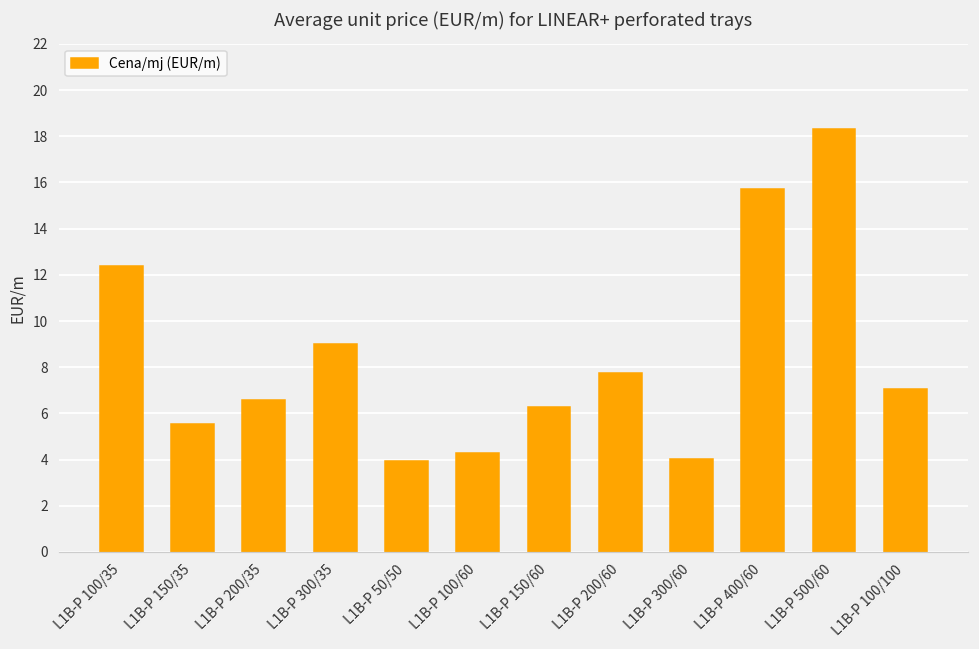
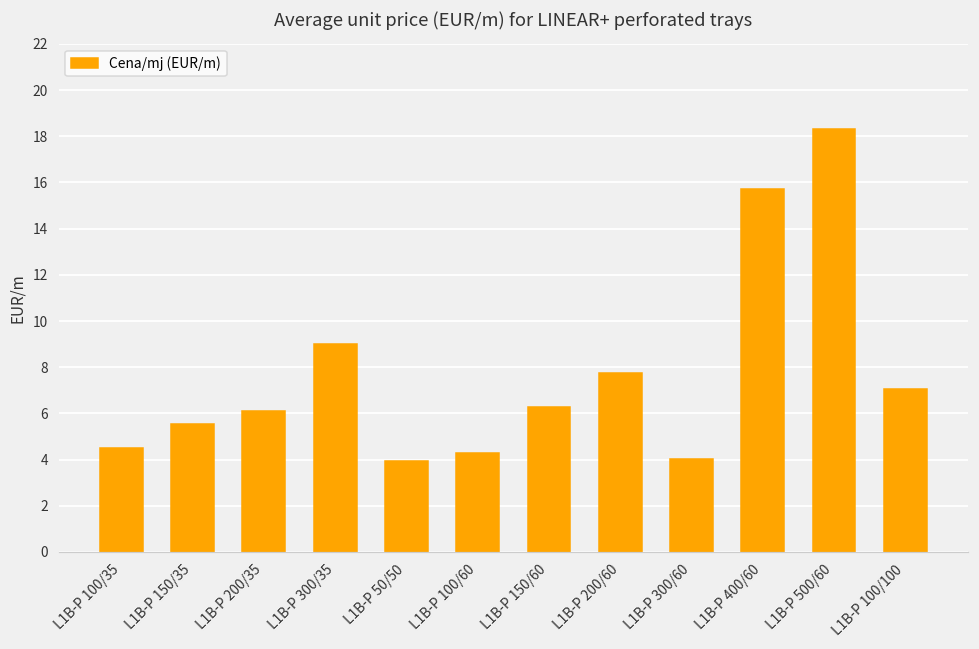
L1B-P 100/35: 12.4 -> 4.5
L1B-P 200/35: 6.6 -> 6.1
